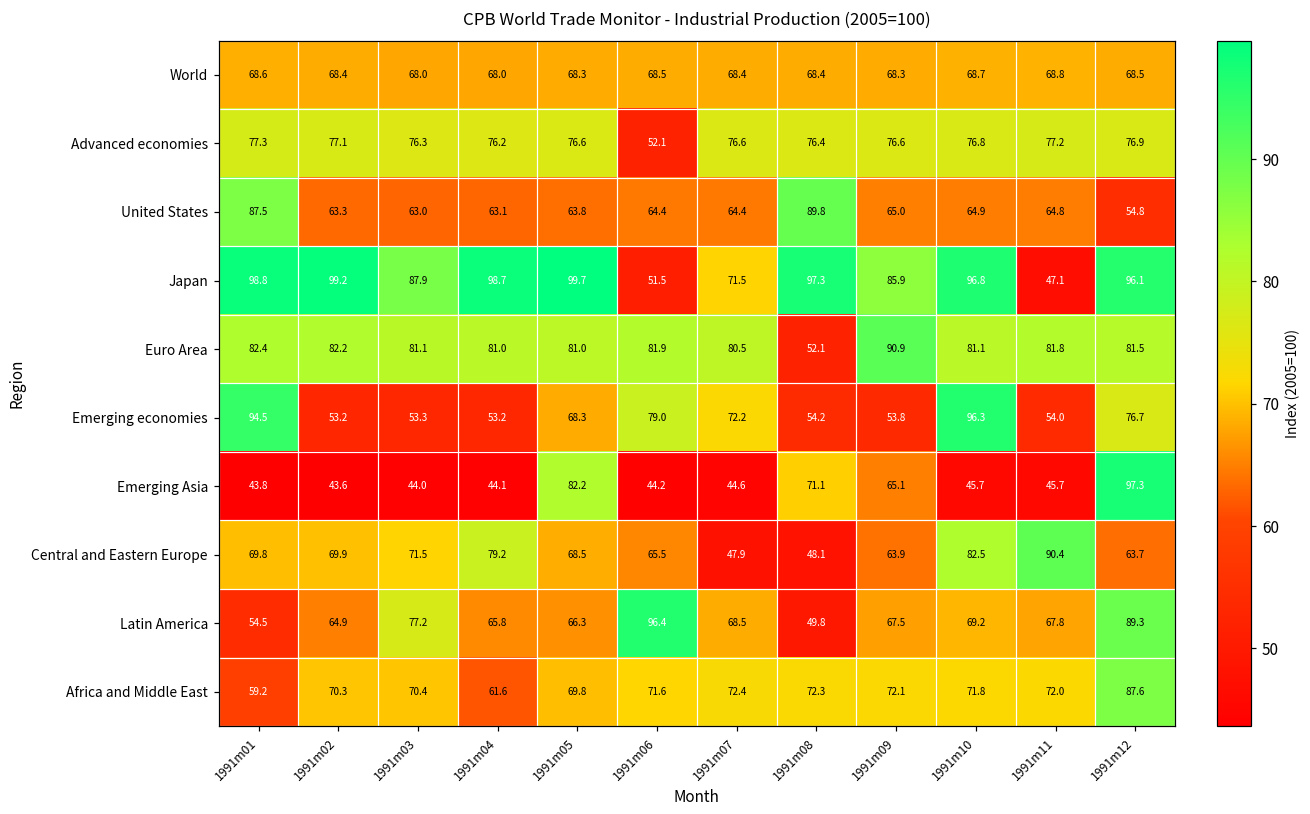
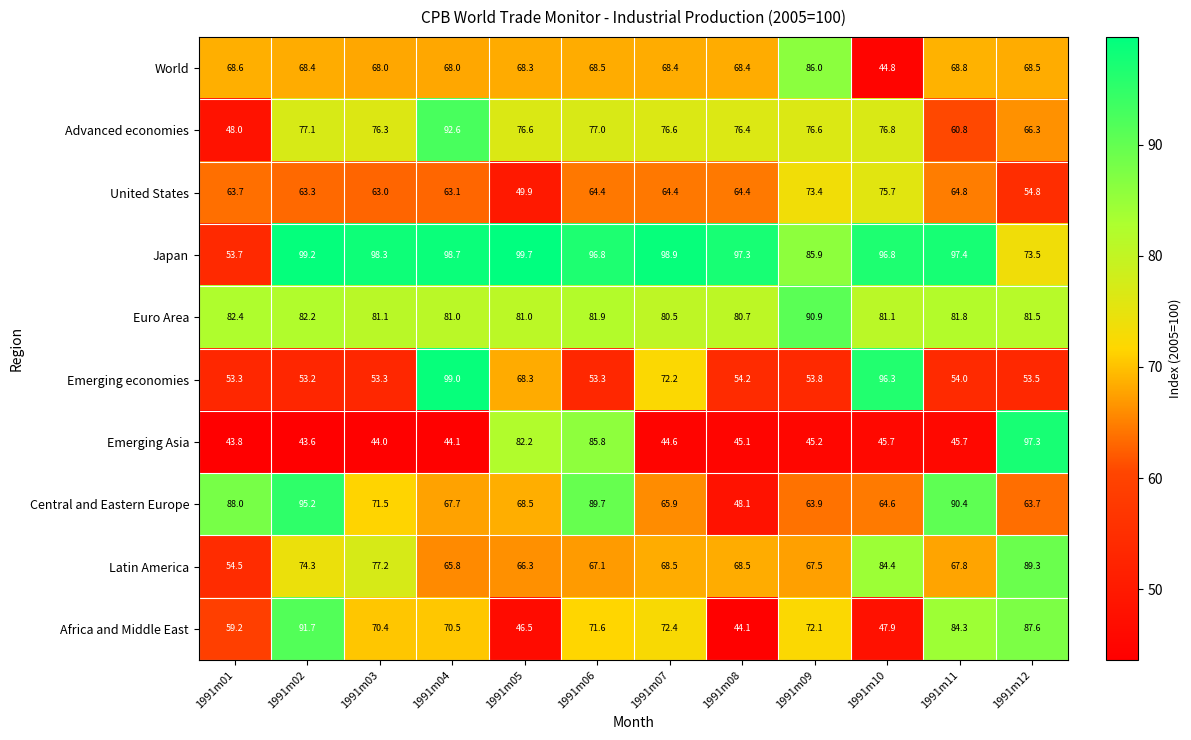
World, 1991m09: 68.3 -> 86.0
World, 1991m10: 68.7 -> 44.8
Advanced economies, 1991m01: 77.3 -> 48.0
Advanced economies, 1991m04: 76.2 -> 92.6
Advanced economies, 1991m06: 52.1 -> 77.0
Advanced economies, 1991m11: 77.2 -> 60.8
Advanced economies, 1991m12: 76.9 -> 66.3
United States, 1991m01: 87.5 -> 63.7
United States, 1991m05: 63.8 -> 49.9
United States, 1991m08: 89.8 -> 64.4
United States, 1991m09: 65.0 -> 73.4
United States, 1991m10: 64.9 -> 75.7
Japan, 1991m01: 98.8 -> 53.7
Japan, 1991m03: 87.9 -> 98.3
Japan, 1991m06: 51.5 -> 96.8
Japan, 1991m07: 71.5 -> 98.9
Japan, 1991m11: 47.1 -> 97.4
Japan, 1991m12: 96.1 -> 73.5
Euro Area, 1991m08: 52.1 -> 80.7
Emerging economies, 1991m01: 94.5 -> 53.3
Emerging economies, 1991m04: 53.2 -> 99.0
Emerging economies, 1991m06: 79.0 -> 53.3
Emerging economies, 1991m12: 76.7 -> 53.5
Emerging Asia, 1991m06: 44.2 -> 85.8
Emerging Asia, 1991m08: 71.1 -> 45.1
Emerging Asia, 1991m09: 65.1 -> 45.2
Central and Eastern Europe, 1991m01: 69.8 -> 88.0
Central and Eastern Europe, 1991m02: 69.9 -> 95.2
Central and Eastern Europe, 1991m04: 79.2 -> 67.7
Central and Eastern Europe, 1991m06: 65.5 -> 89.7
Central and Eastern Europe, 1991m07: 47.9 -> 65.9
Central and Eastern Europe, 1991m10: 82.5 -> 64.6
Latin America, 1991m02: 64.9 -> 74.3
Latin America, 1991m06: 96.4 -> 67.1
Latin America, 1991m08: 49.8 -> 68.5
Latin America, 1991m10: 69.2 -> 84.4
Africa and Middle East, 1991m02: 70.3 -> 91.7
Africa and Middle East, 1991m04: 61.6 -> 70.5
Africa and Middle East, 1991m05: 69.8 -> 46.5
Africa and Middle East, 1991m08: 72.3 -> 44.1
Africa and Middle East, 1991m10: 71.8 -> 47.9
Africa and Middle East, 1991m11: 72.0 -> 84.3
